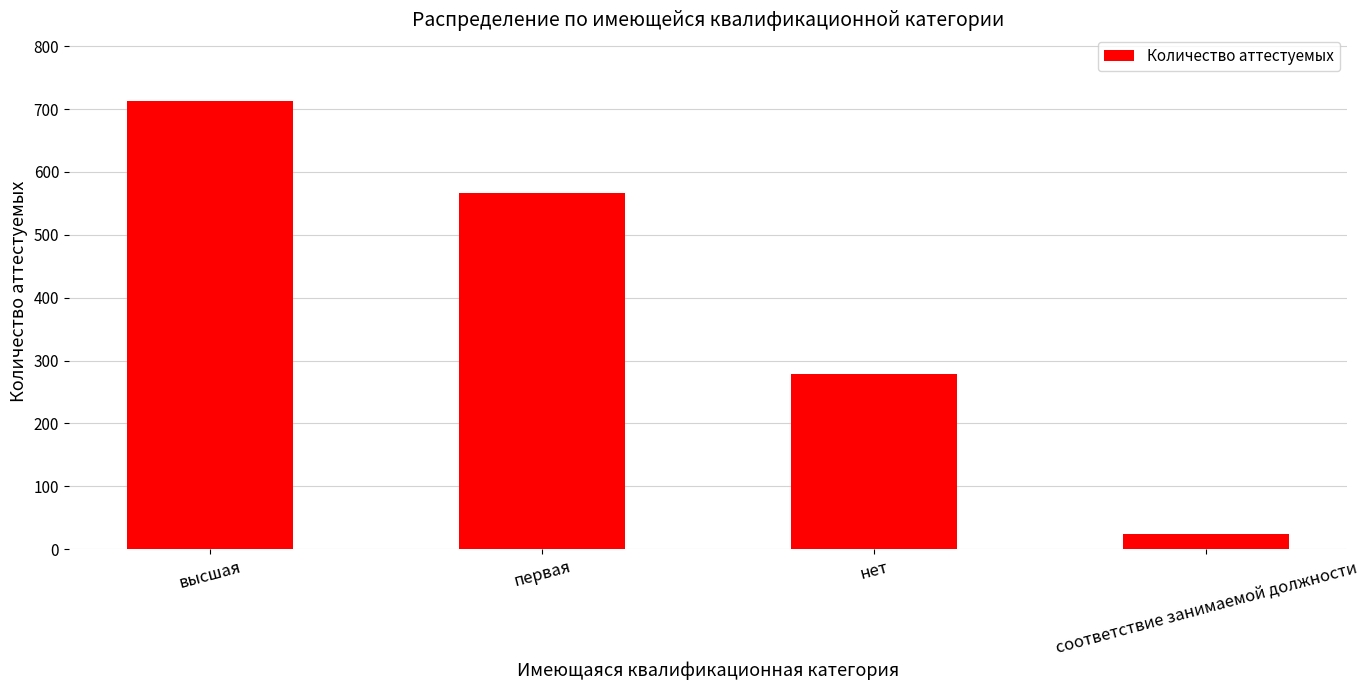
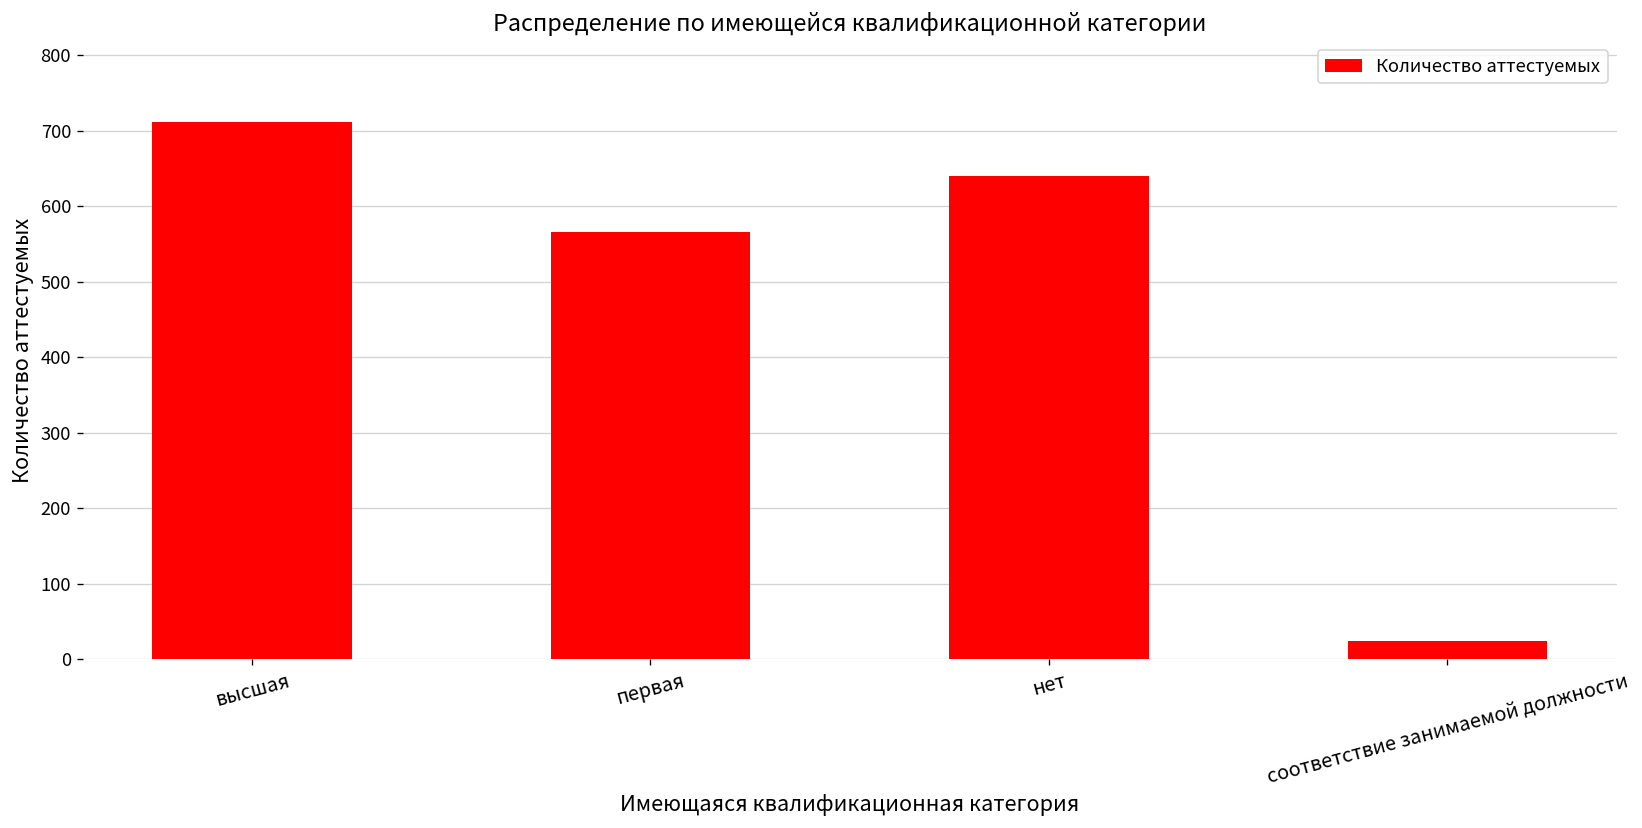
нет: 280 -> 640
